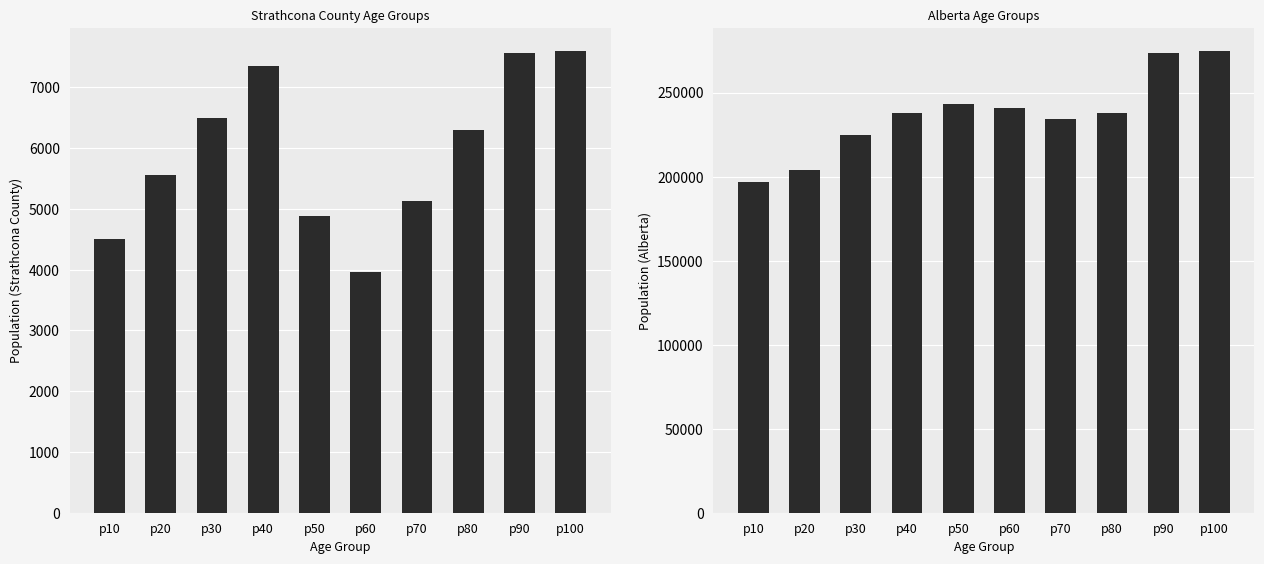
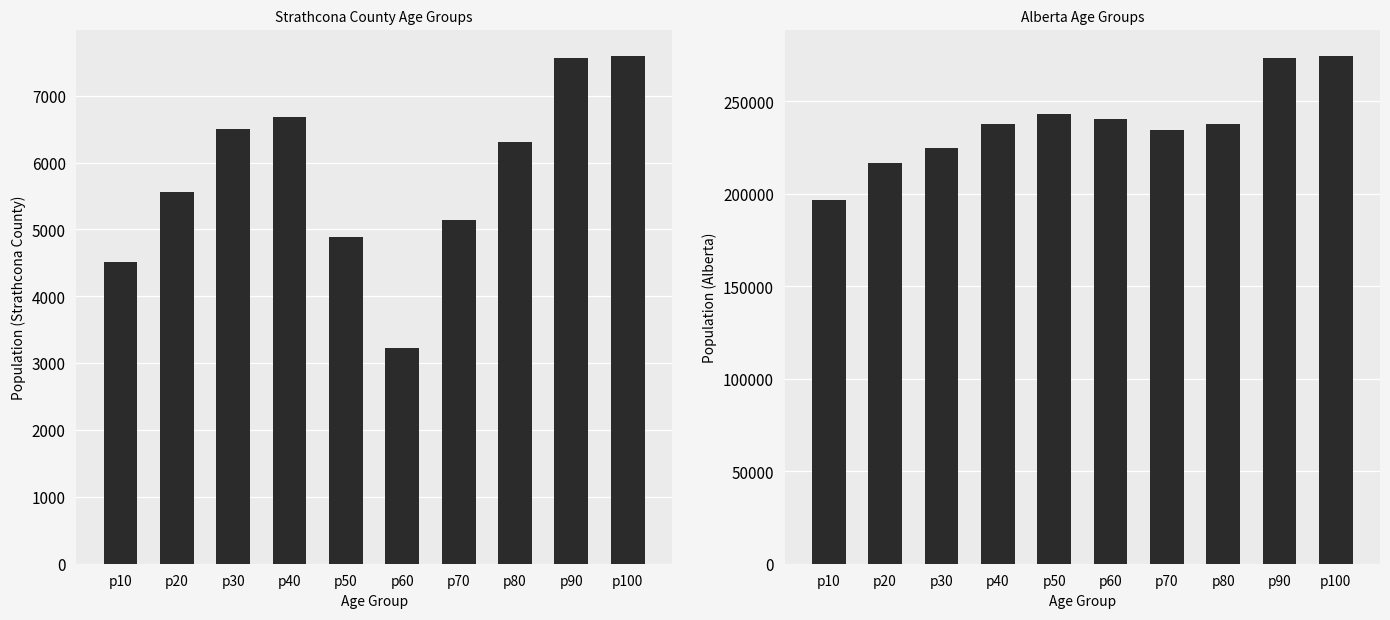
Strathcona County Age Groups, p40: 7400 -> 6700
Strathcona County Age Groups, p60: 4000 -> 3200
Alberta Age Groups, p20: 204000 -> 217000
